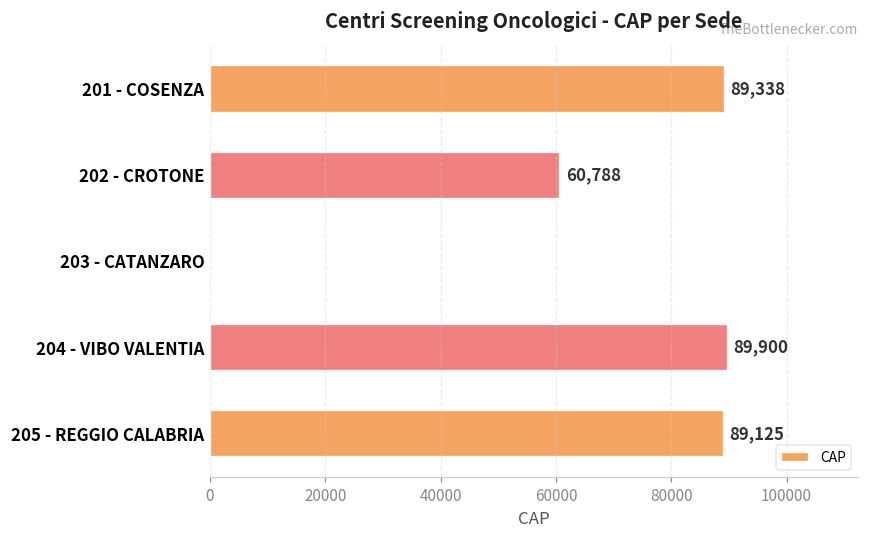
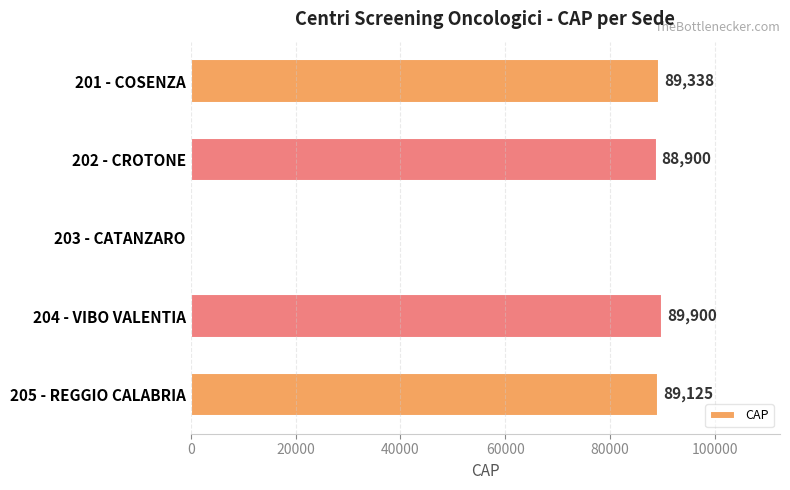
202 - CROTONE: 60,788 -> 88,900
